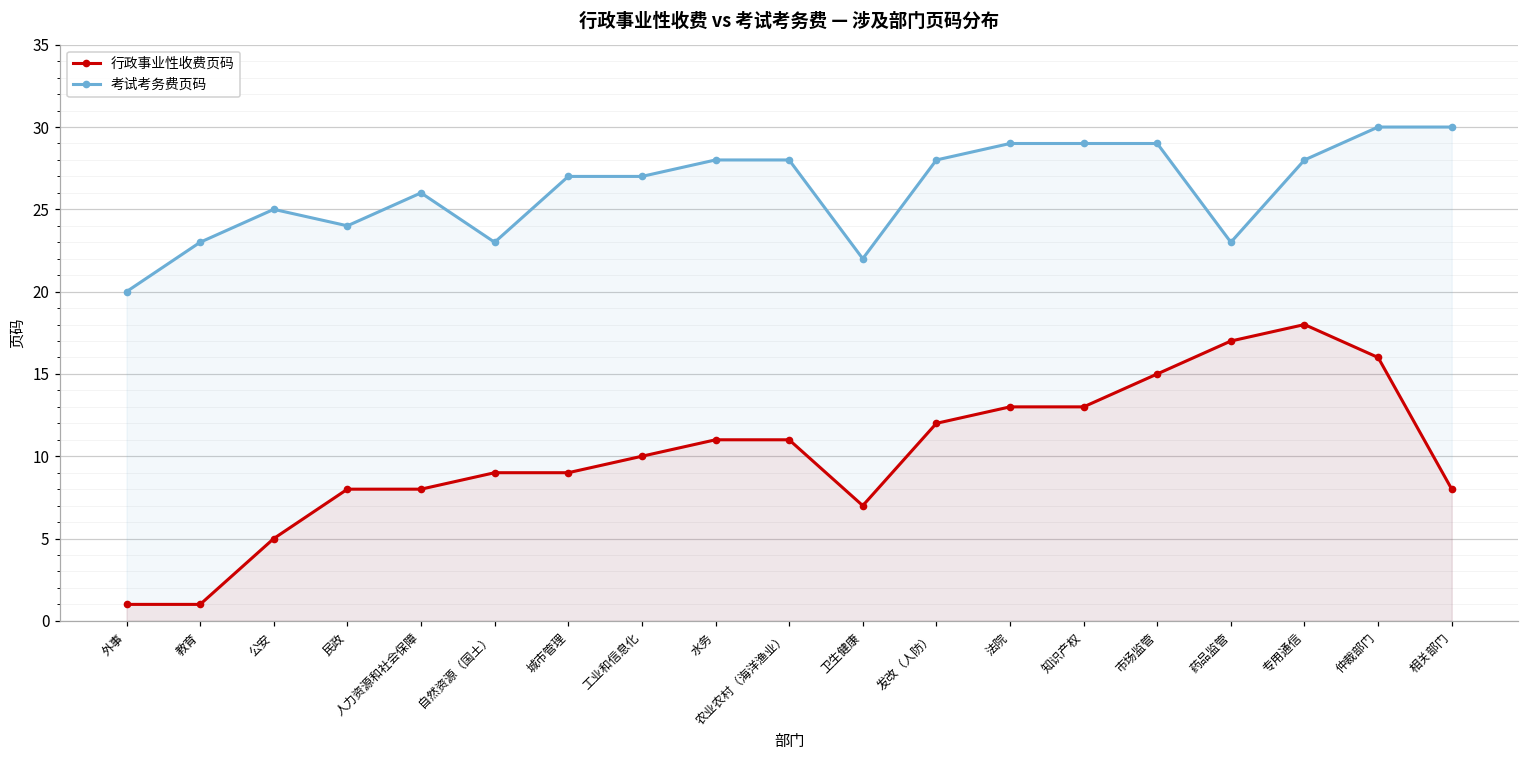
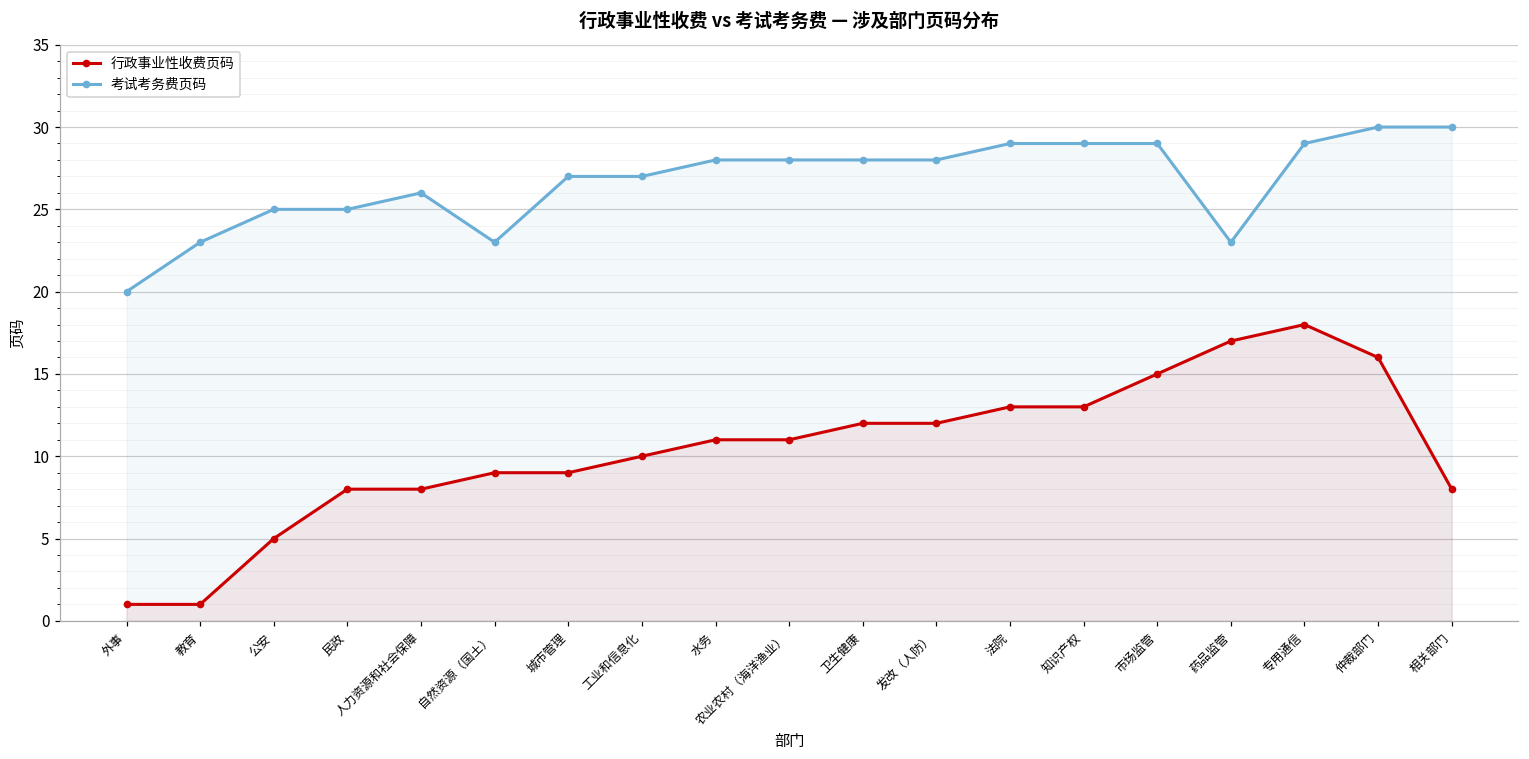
考试考务费页码, 民政: 24 -> 25
行政事业性收费页码, 卫生健康: 7 -> 12
考试考务费页码, 卫生健康: 22 -> 28
考试考务费页码, 专用通信: 28 -> 29
